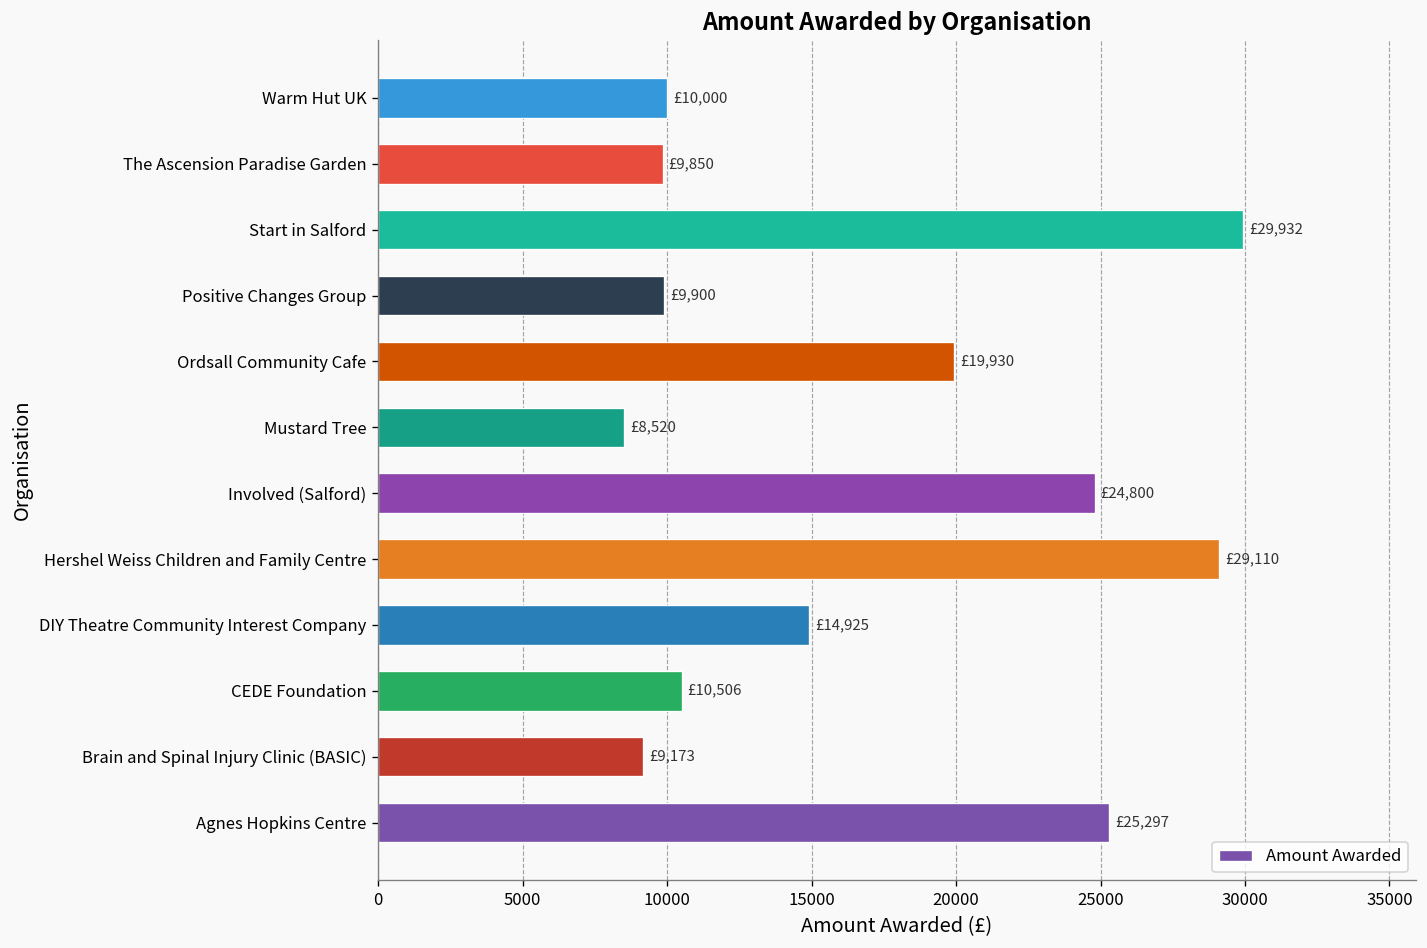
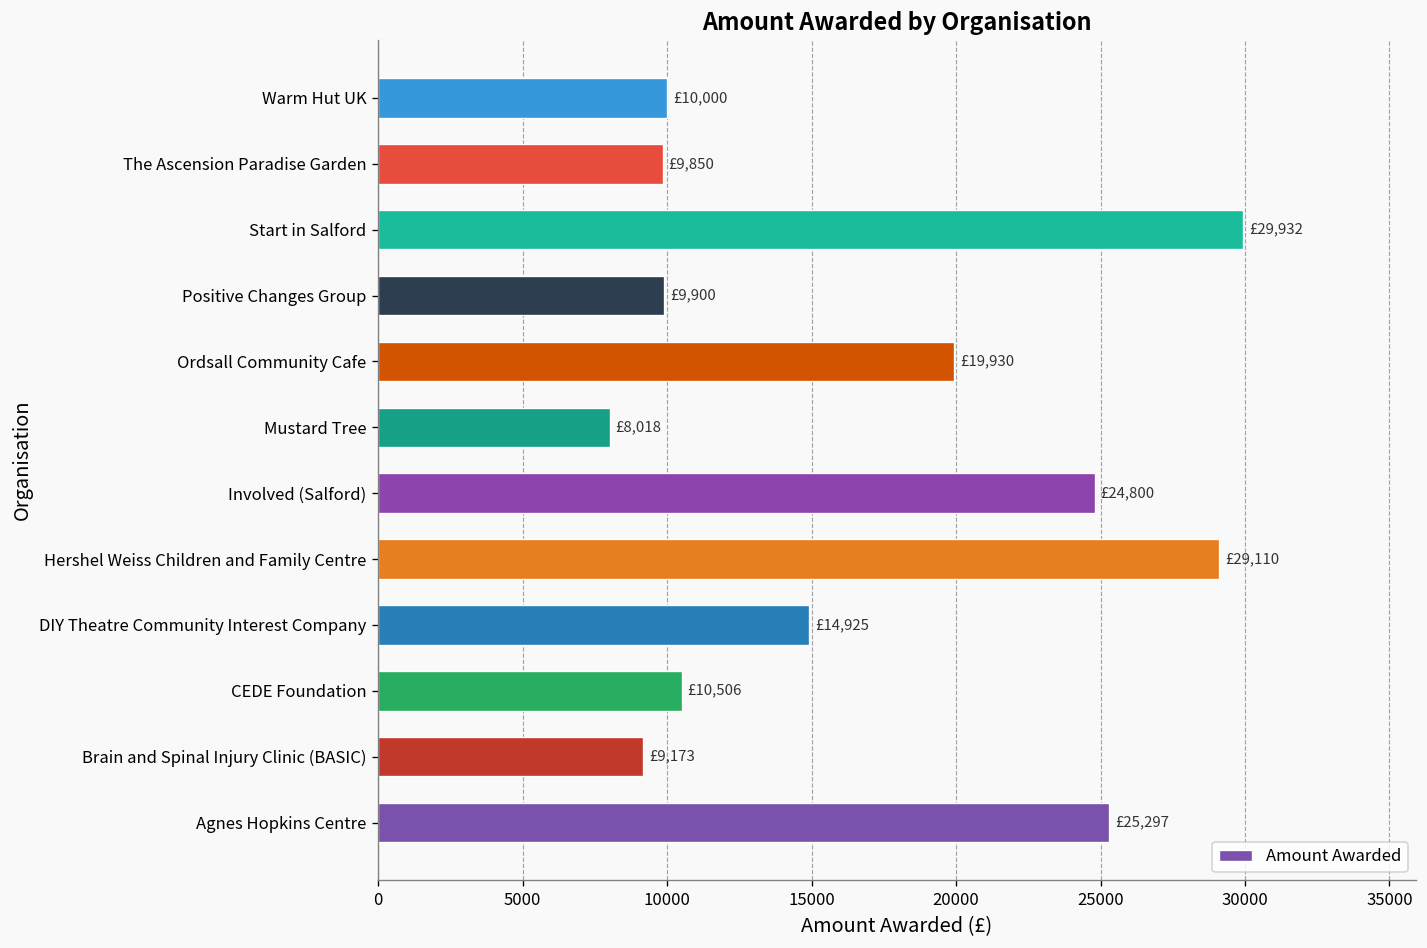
Mustard Tree: £8,520 -> £8,018
